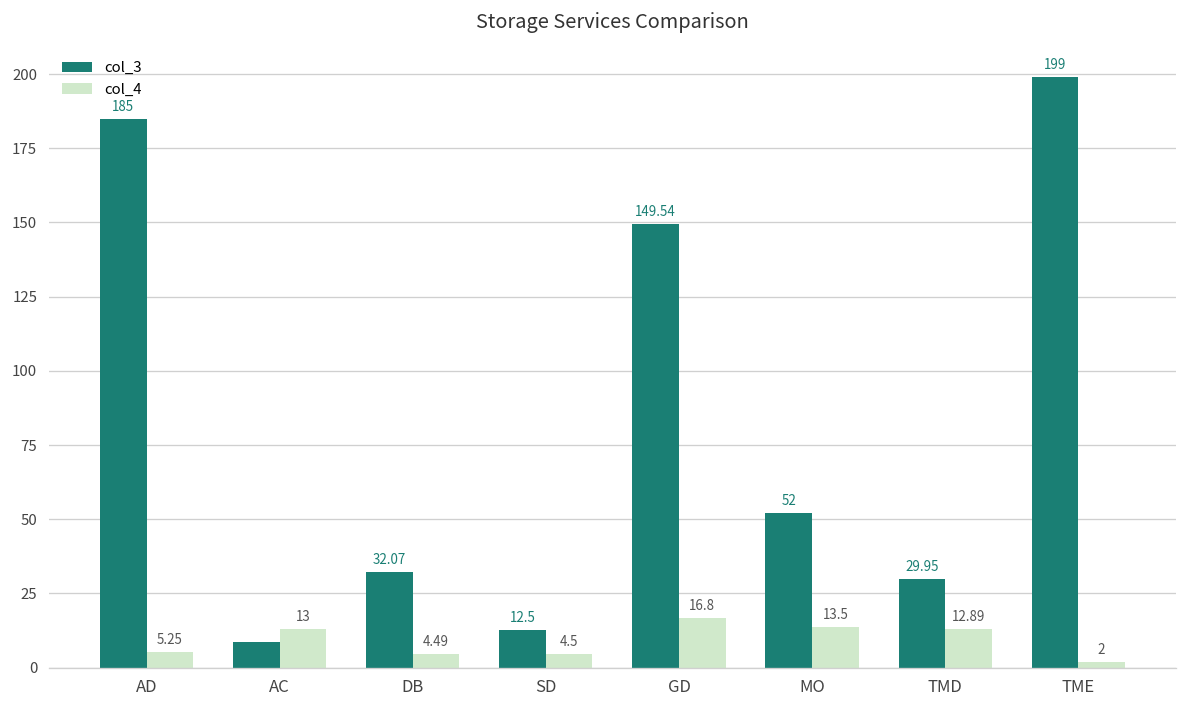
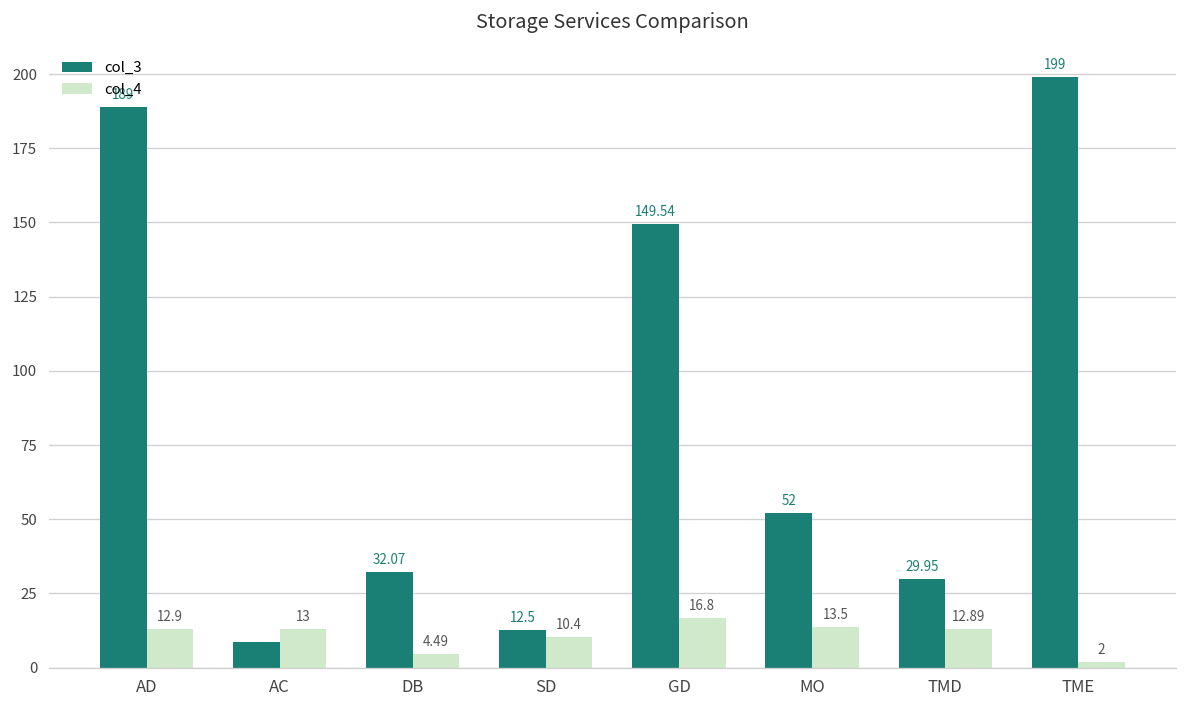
col_3, AD: 185 -> 189
col_4, AD: 5.25 -> 12.9
col_4, SD: 4.5 -> 10.4
